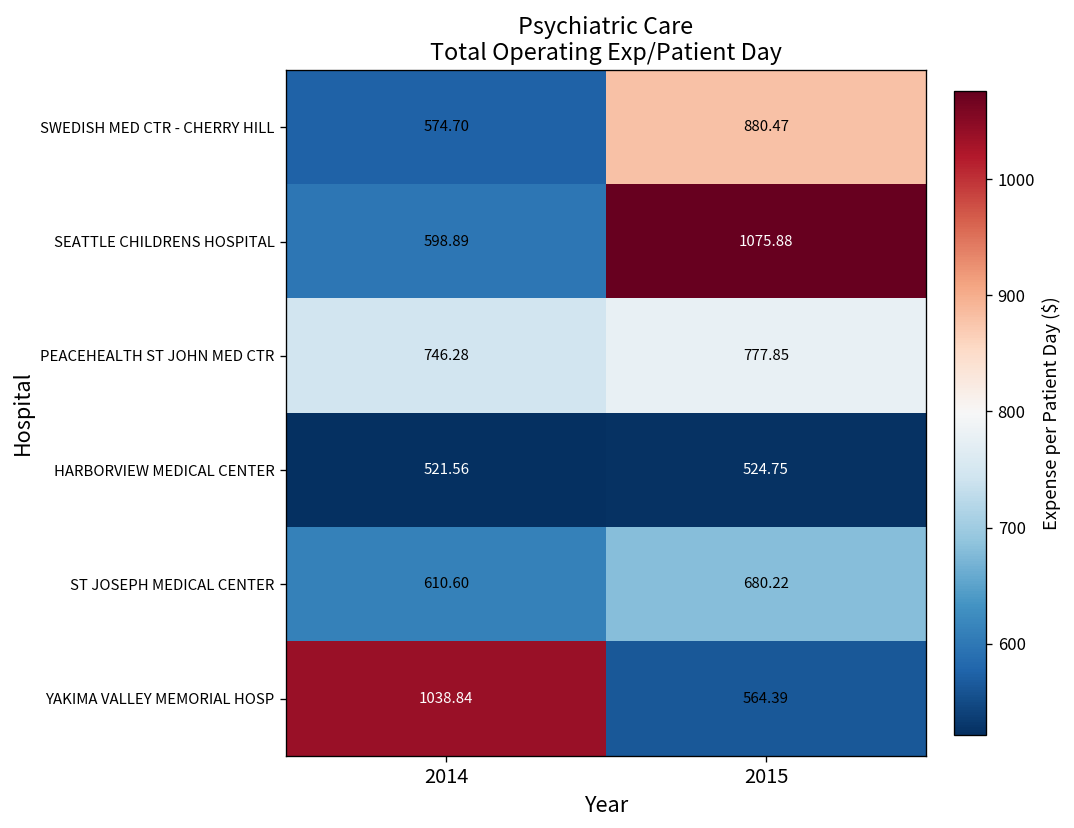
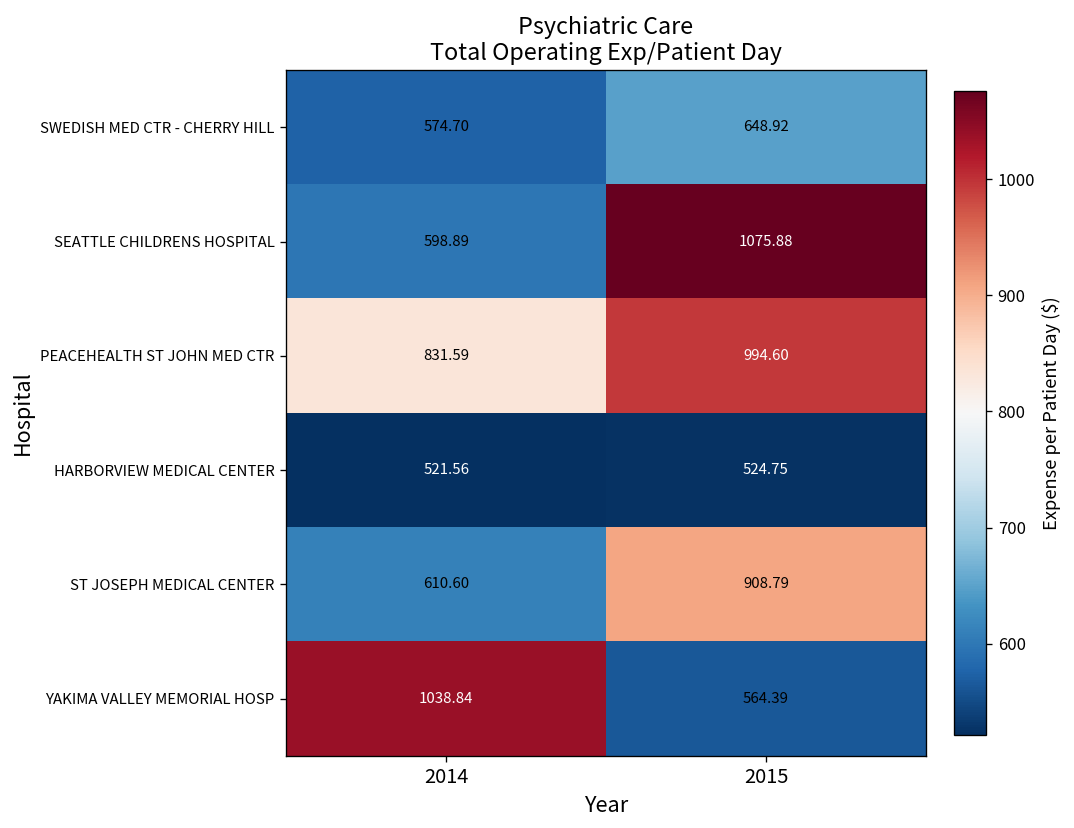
SWEDISH MED CTR - CHERRY HILL, 2015: 880.47 -> 648.92
PEACEHEALTH ST JOHN MED CTR, 2014: 746.28 -> 831.59
PEACEHEALTH ST JOHN MED CTR, 2015: 777.85 -> 994.60
ST JOSEPH MEDICAL CENTER, 2015: 680.22 -> 908.79
